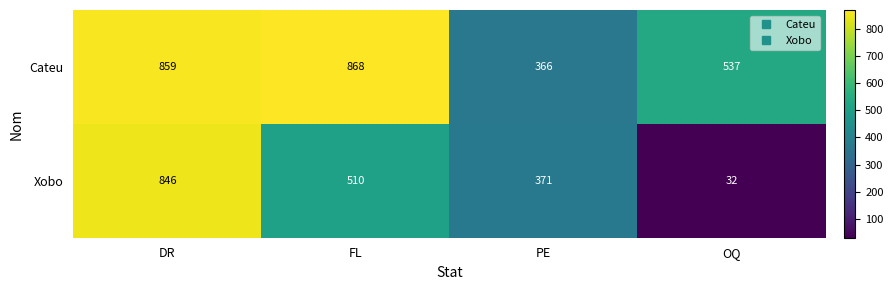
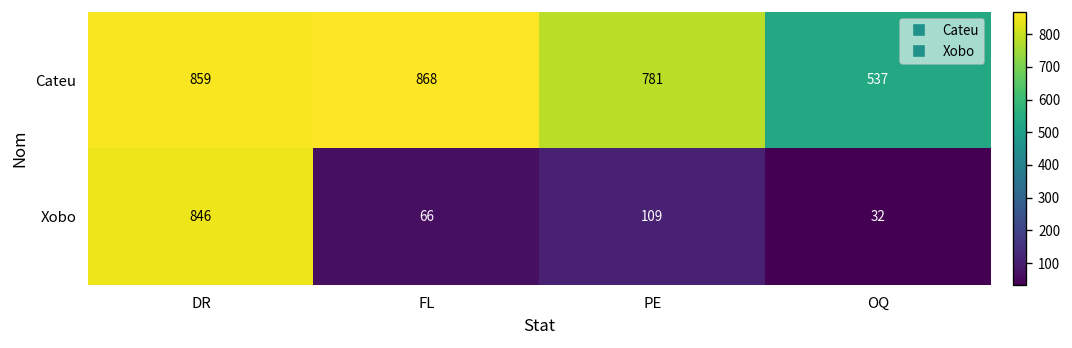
Cateu, PE: 366 -> 781
Xobo, FL: 510 -> 66
Xobo, PE: 371 -> 109
